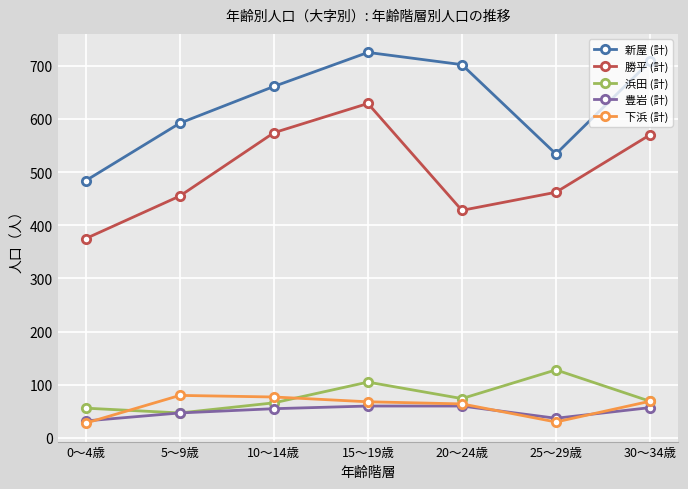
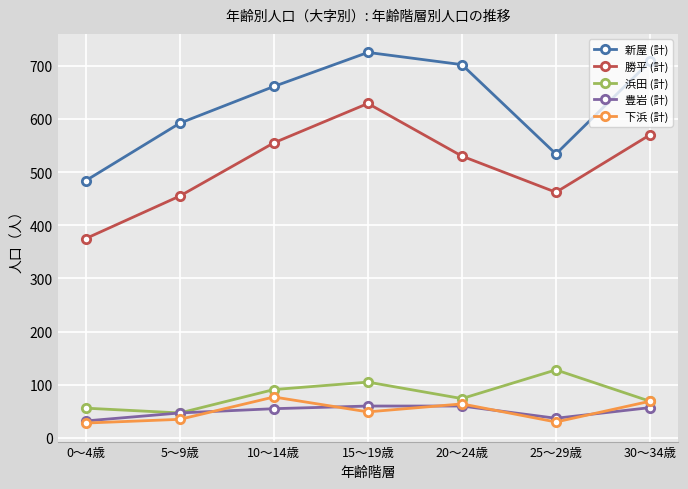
下浜 (計), 5～9歳: 80 -> 40
勝平 (計), 10～14歳: 570 -> 560
浜田 (計), 10～14歳: 70 -> 90
下浜 (計), 15～19歳: 70 -> 50
勝平 (計), 20～24歳: 430 -> 530
